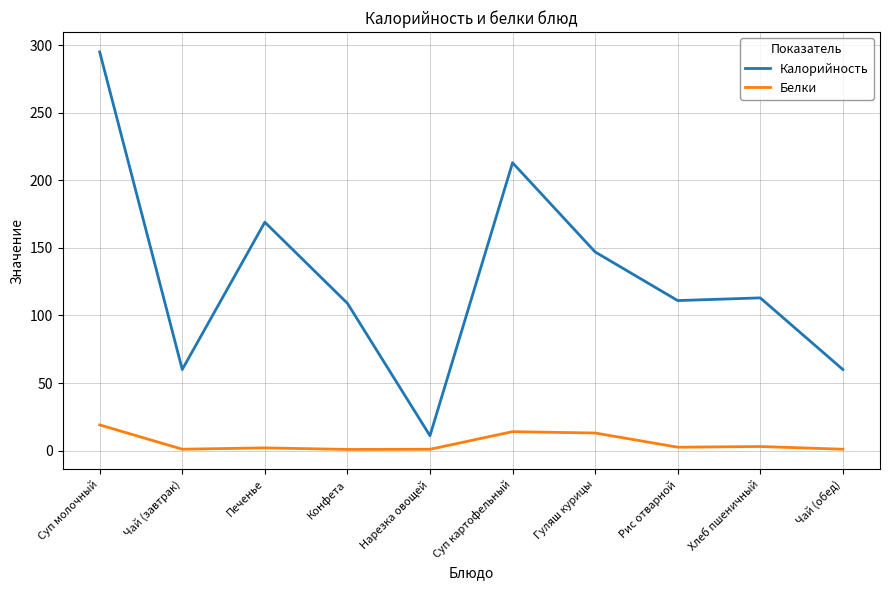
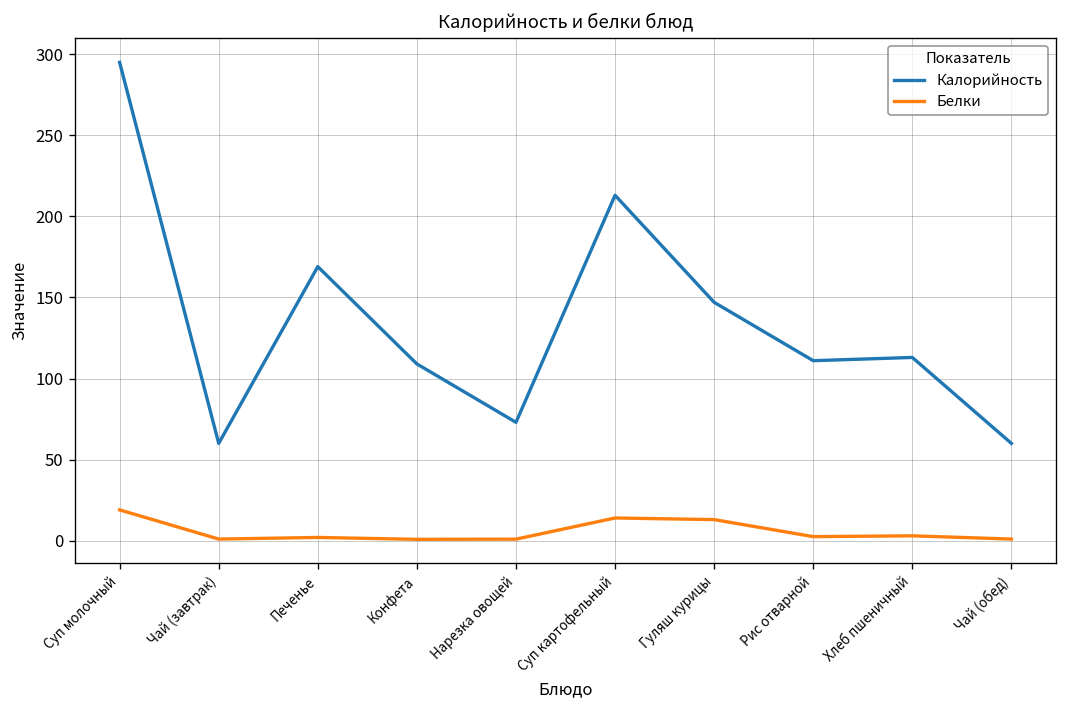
Калорийность, Нарезка овощей: 11 -> 73
